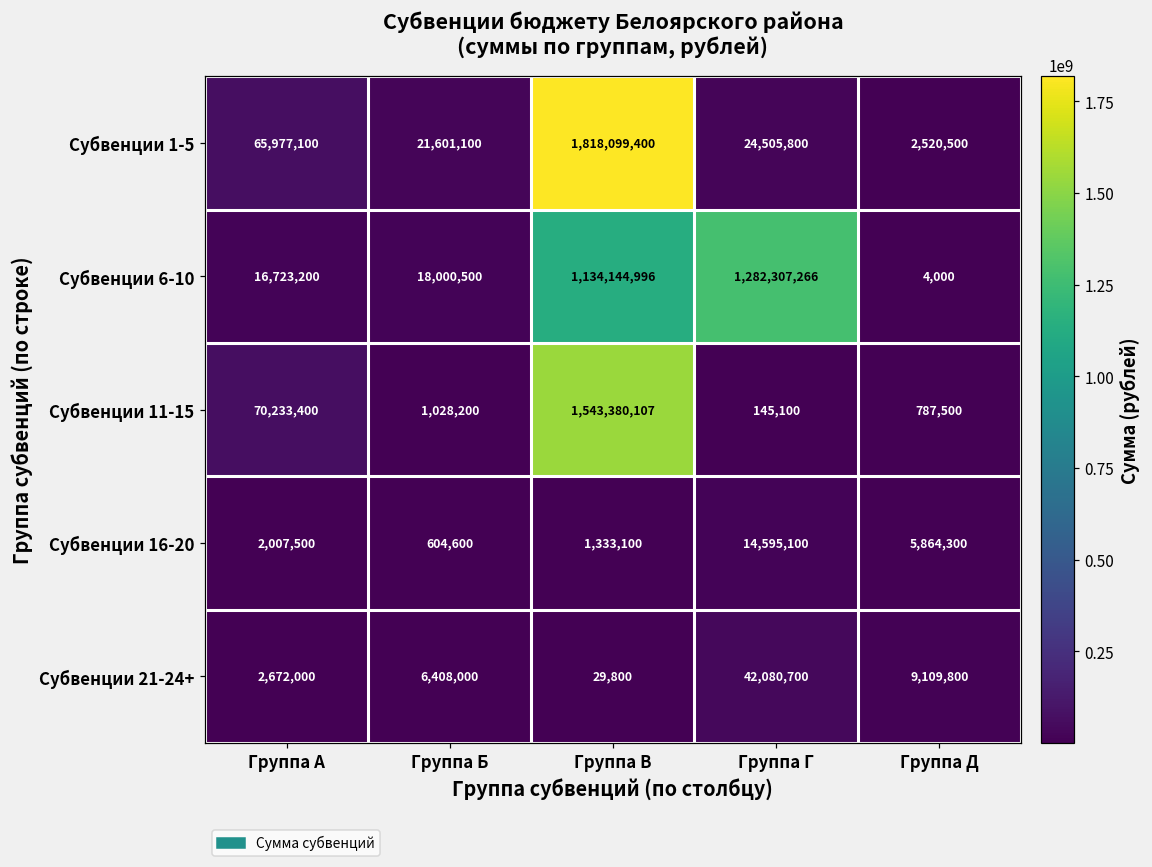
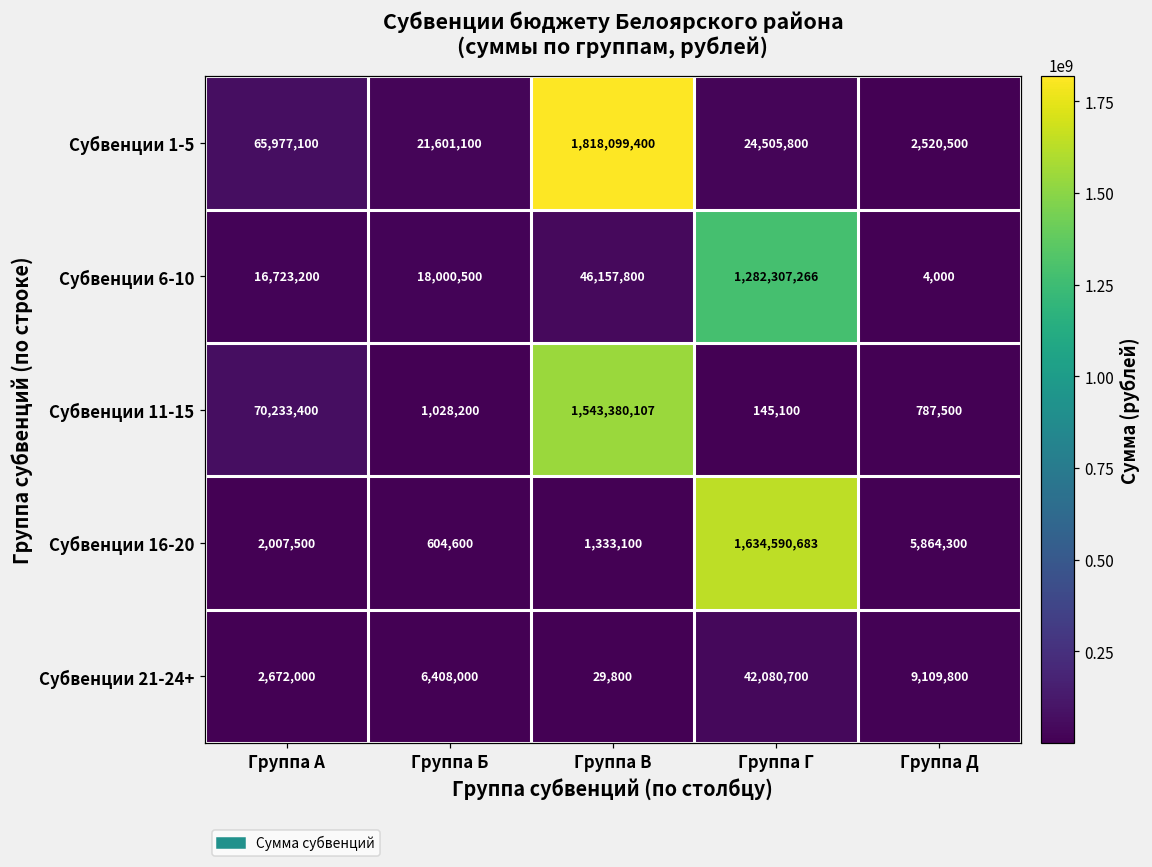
Субвенции 6-10, Группа В: 1,134,144,996 -> 46,157,800
Субвенции 16-20, Группа Г: 14,595,100 -> 1,634,590,683
